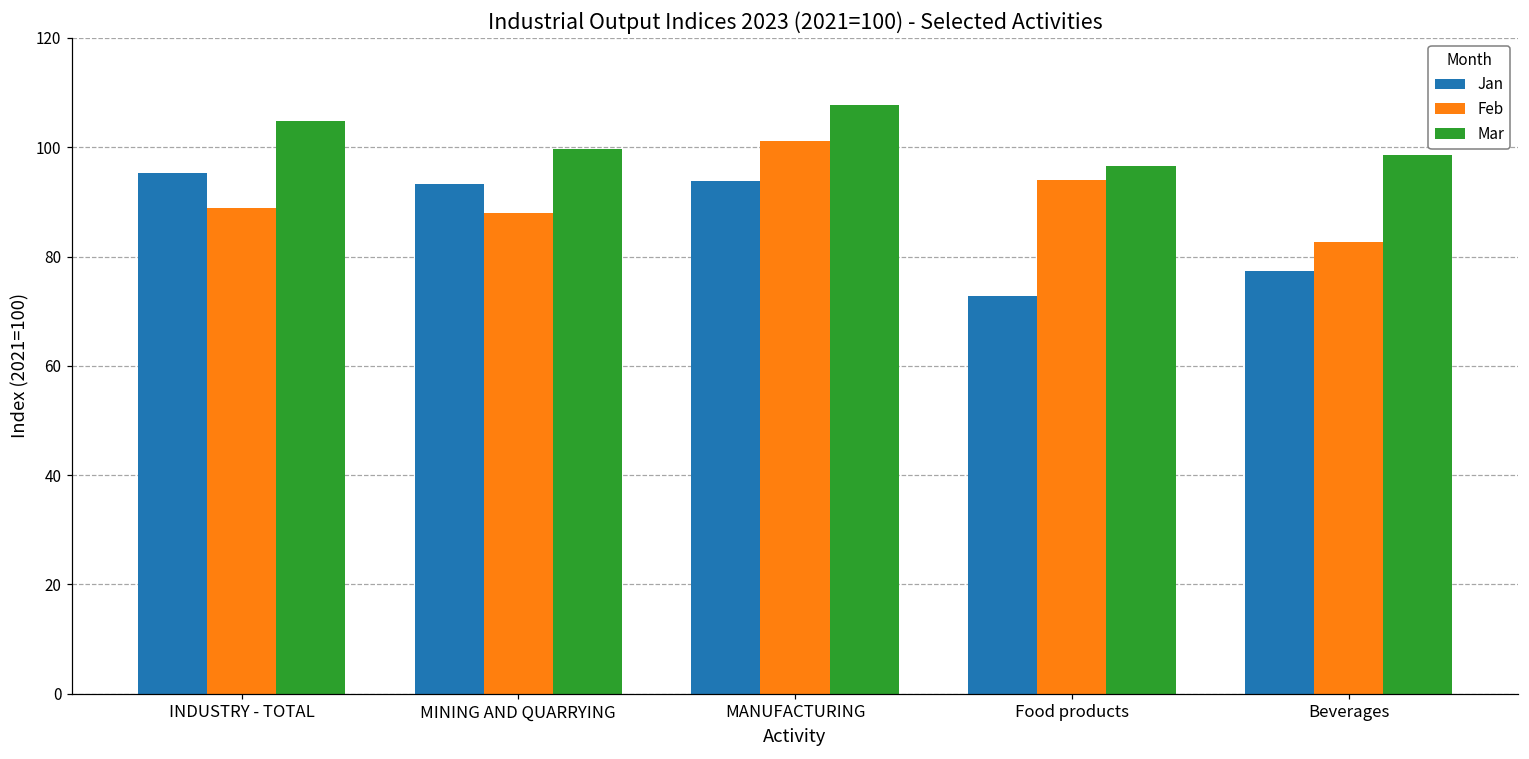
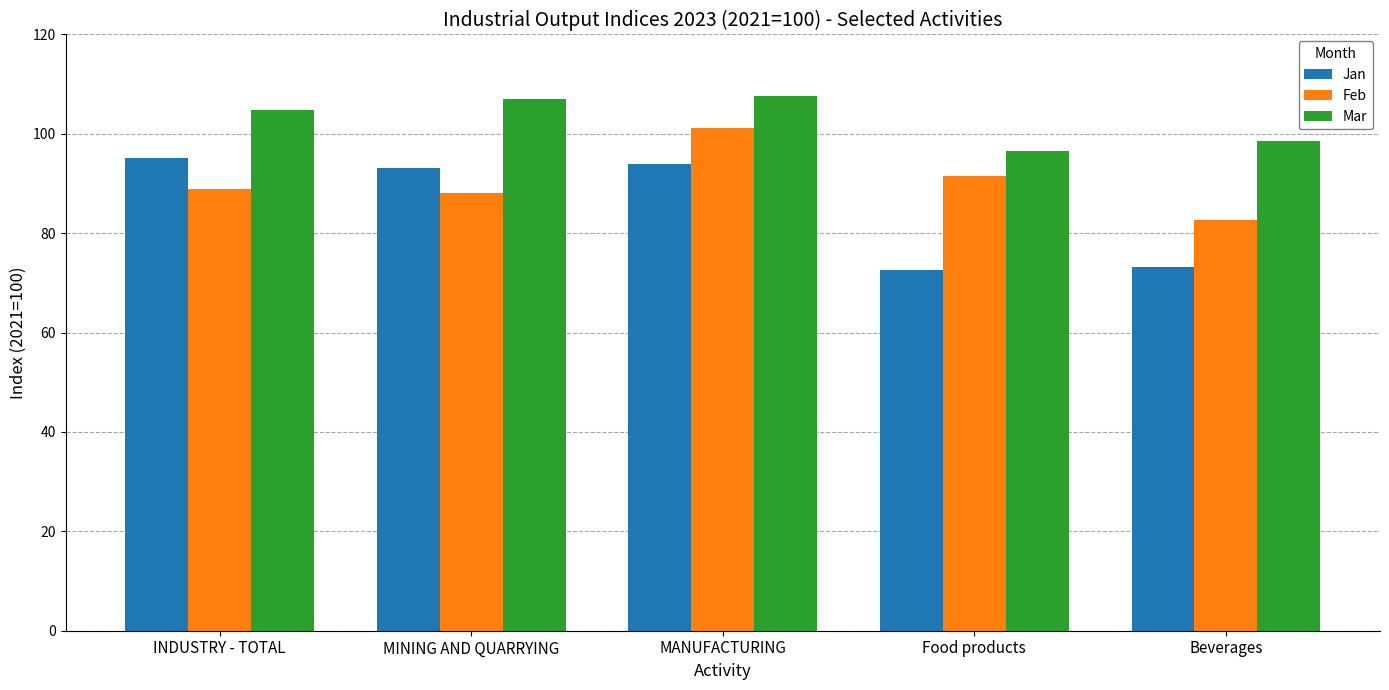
Mar, MINING AND QUARRYING: 100 -> 107
Feb, Food products: 94 -> 92
Jan, Beverages: 77 -> 73
